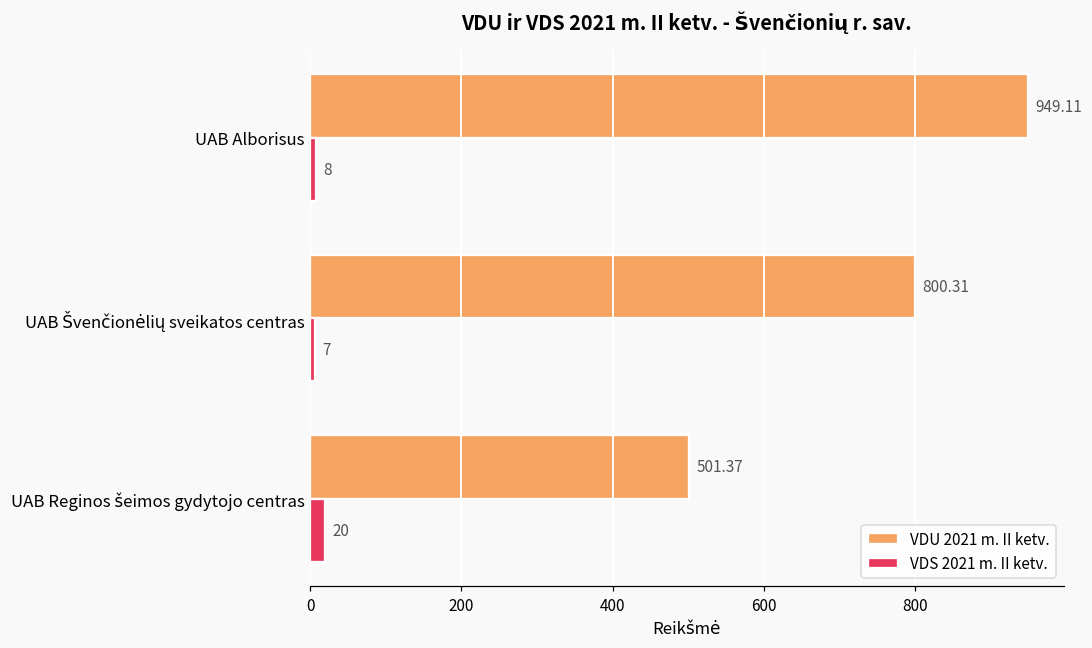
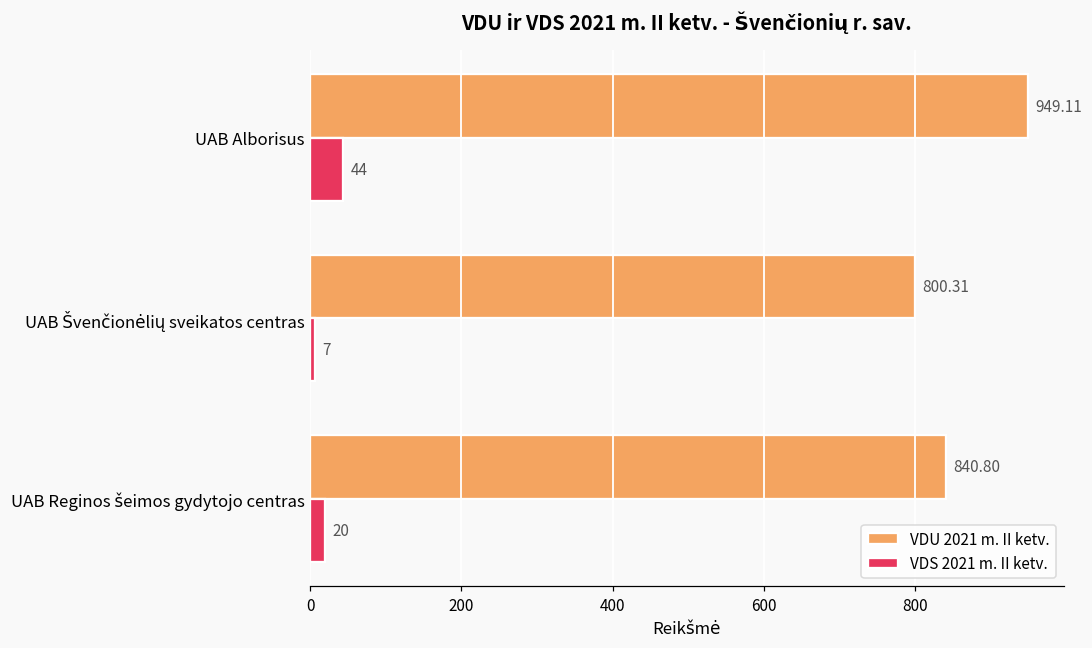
VDS 2021 m. II ketv., UAB Alborisus: 8 -> 44
VDU 2021 m. II ketv., UAB Reginos šeimos gydytojo centras: 501.37 -> 840.80
